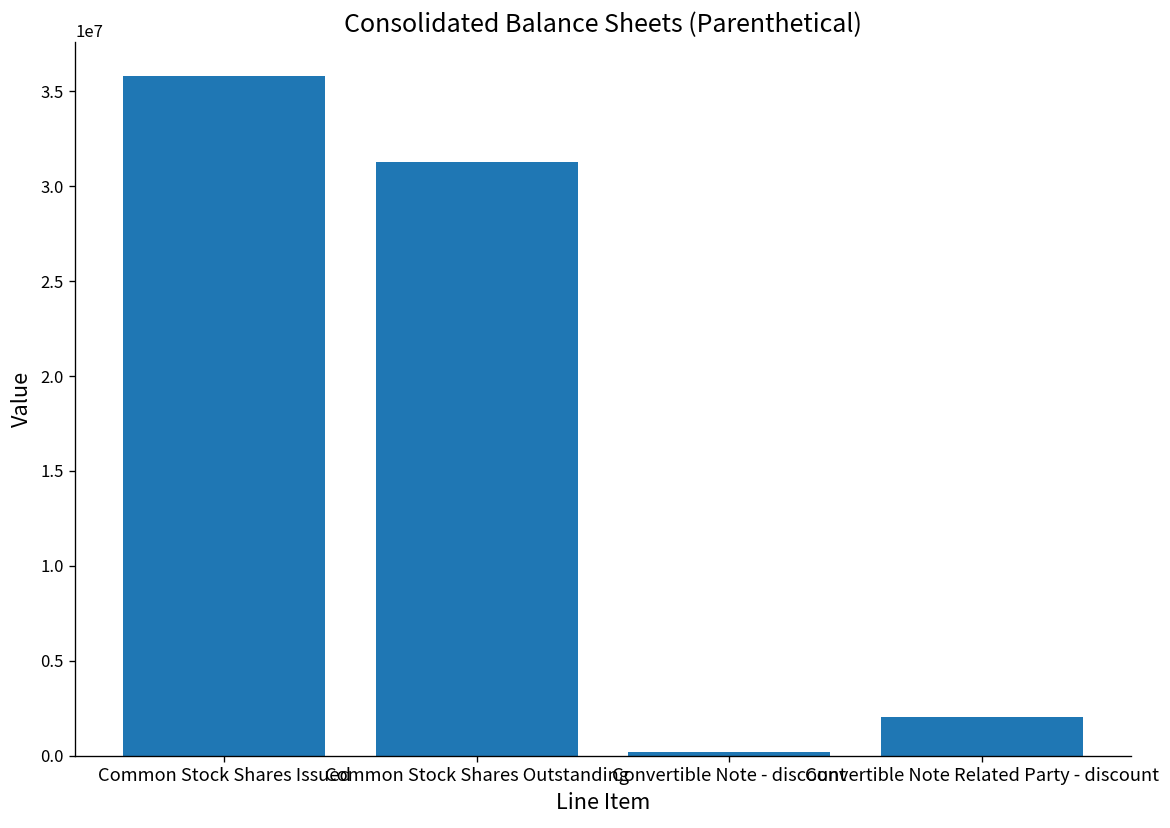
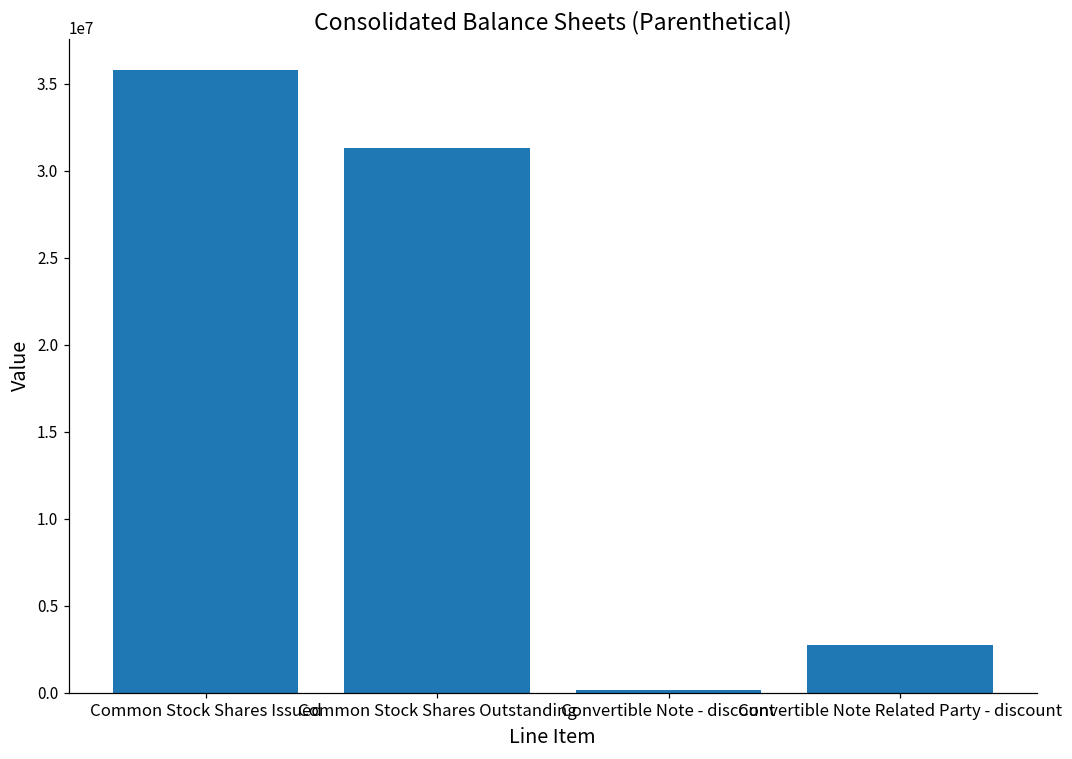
Convertible Note Related Party - discount: 2000000 -> 2700000
